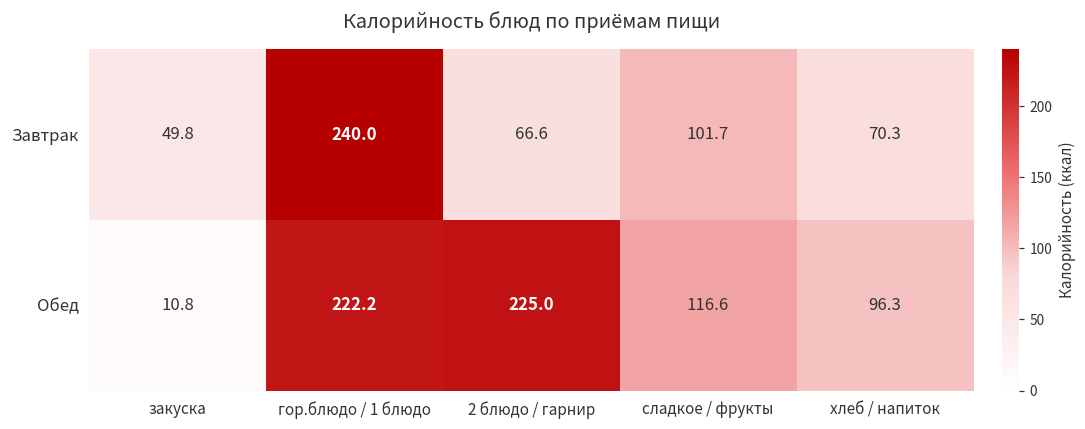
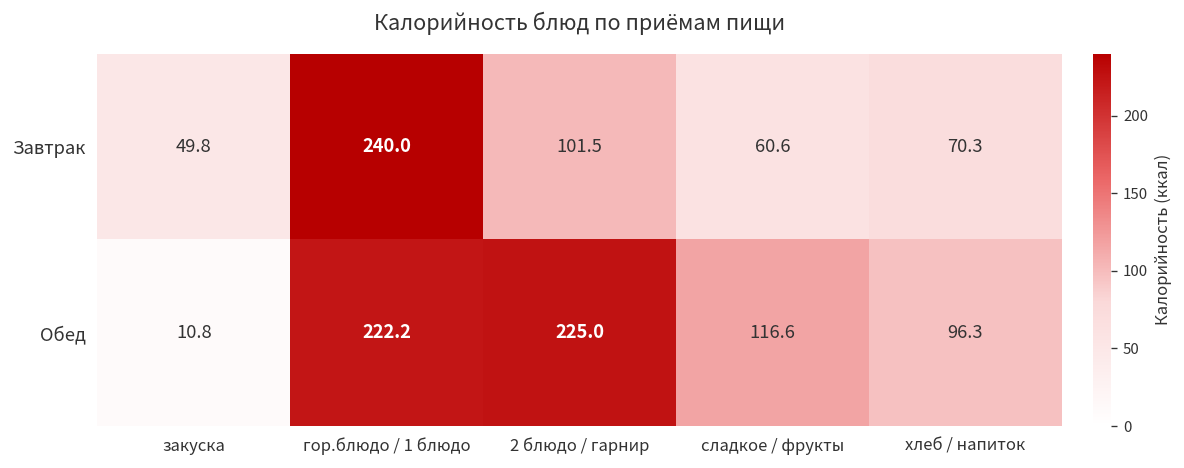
Завтрак, 2 блюдо / гарнир: 66.6 -> 101.5
Завтрак, сладкое / фрукты: 101.7 -> 60.6
